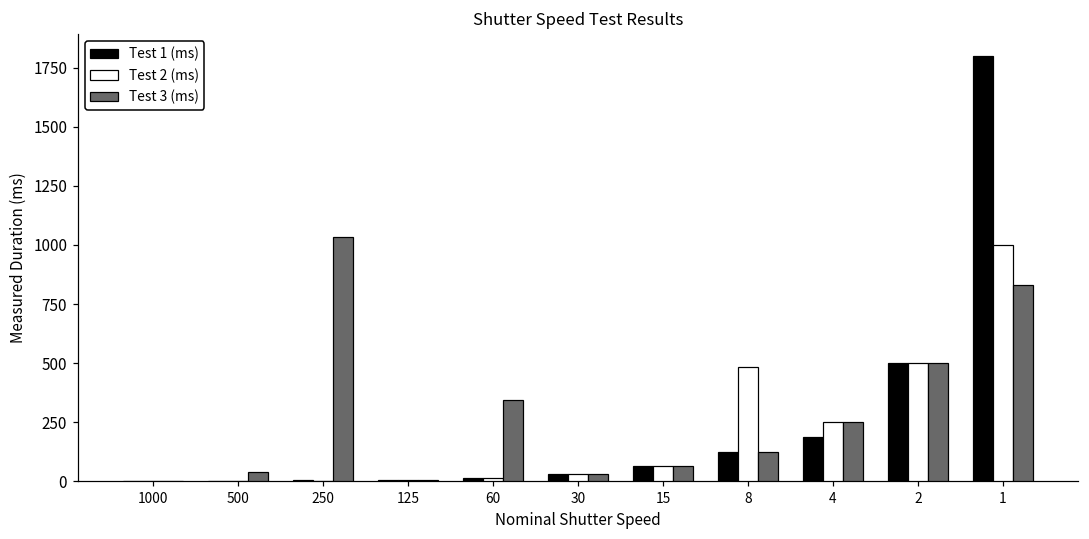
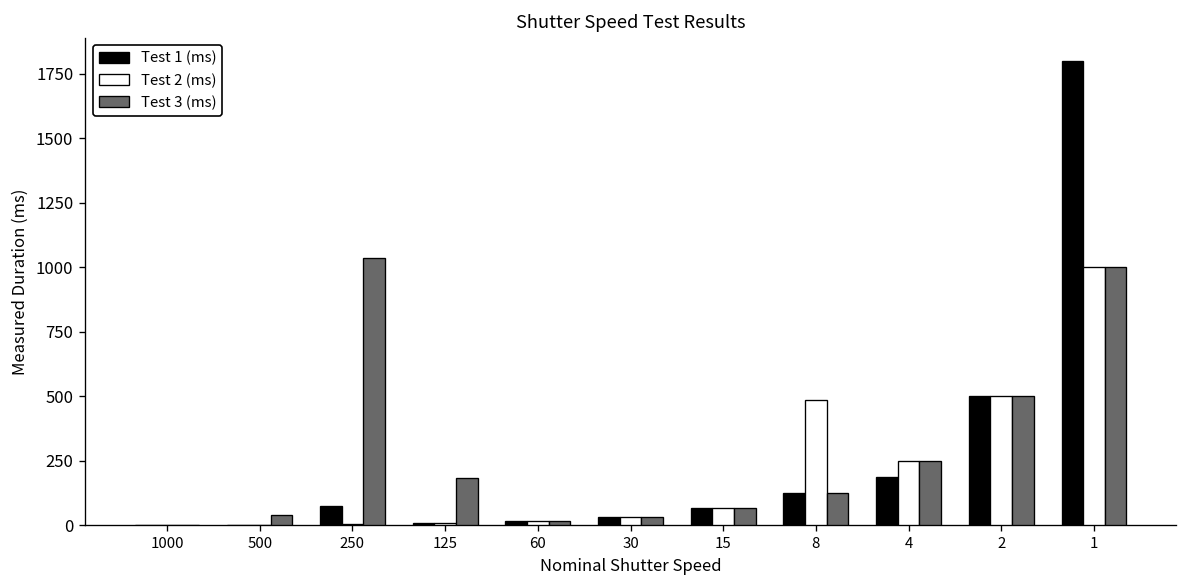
Test 1 (ms), 250: 10 -> 70
Test 3 (ms), 125: 10 -> 190
Test 3 (ms), 60: 340 -> 20
Test 3 (ms), 1: 830 -> 1000
